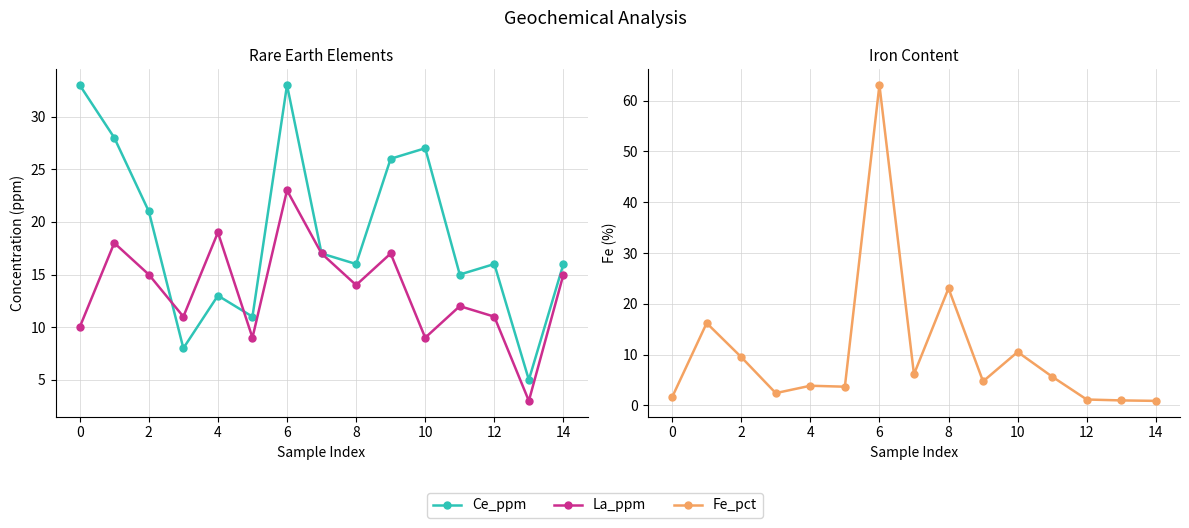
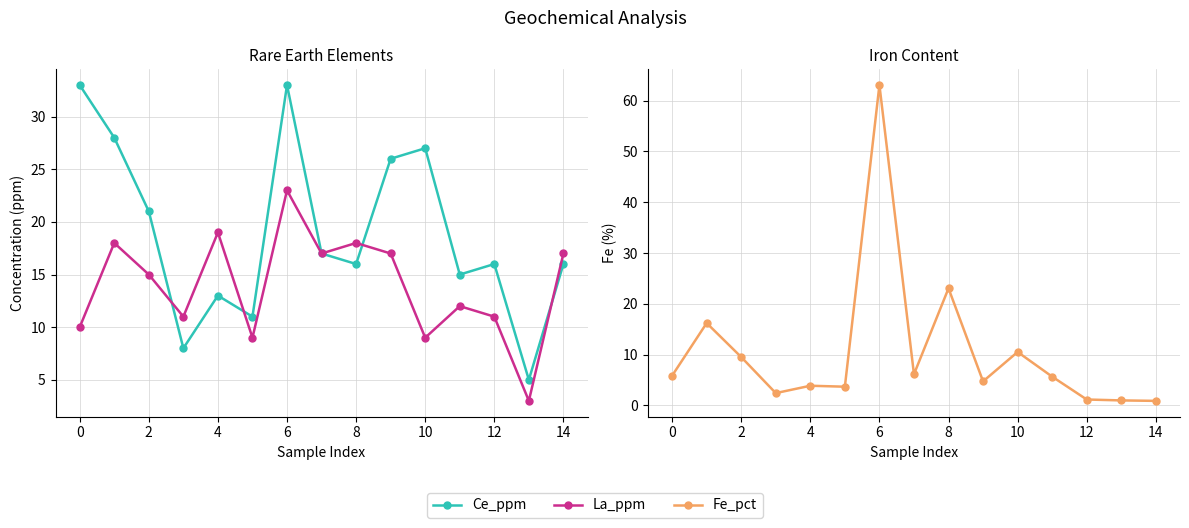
Rare Earth Elements, La_ppm, 8: 14 -> 18
Rare Earth Elements, La_ppm, 14: 15 -> 17
Iron Content, 0: 2 -> 6
